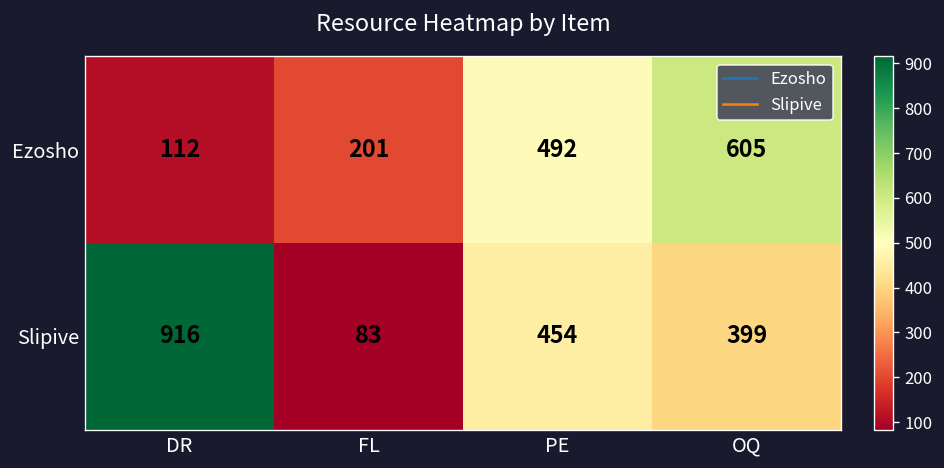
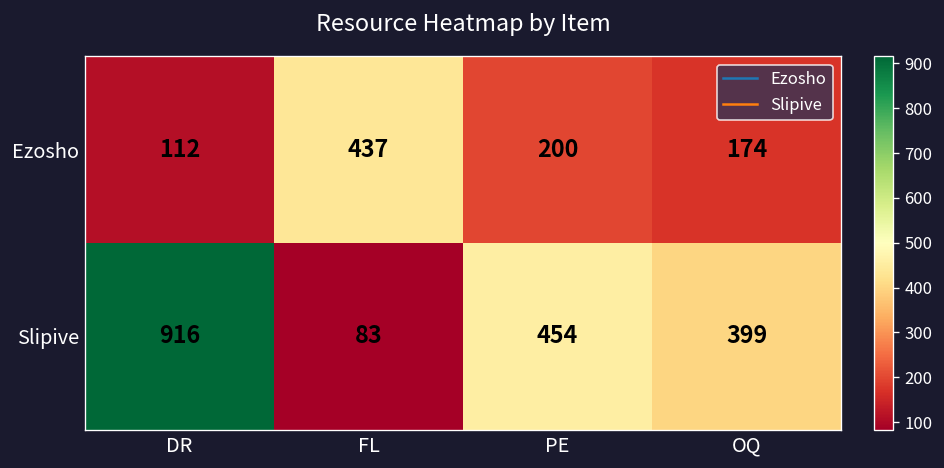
Ezosho, FL: 201 -> 437
Ezosho, PE: 492 -> 200
Ezosho, OQ: 605 -> 174
